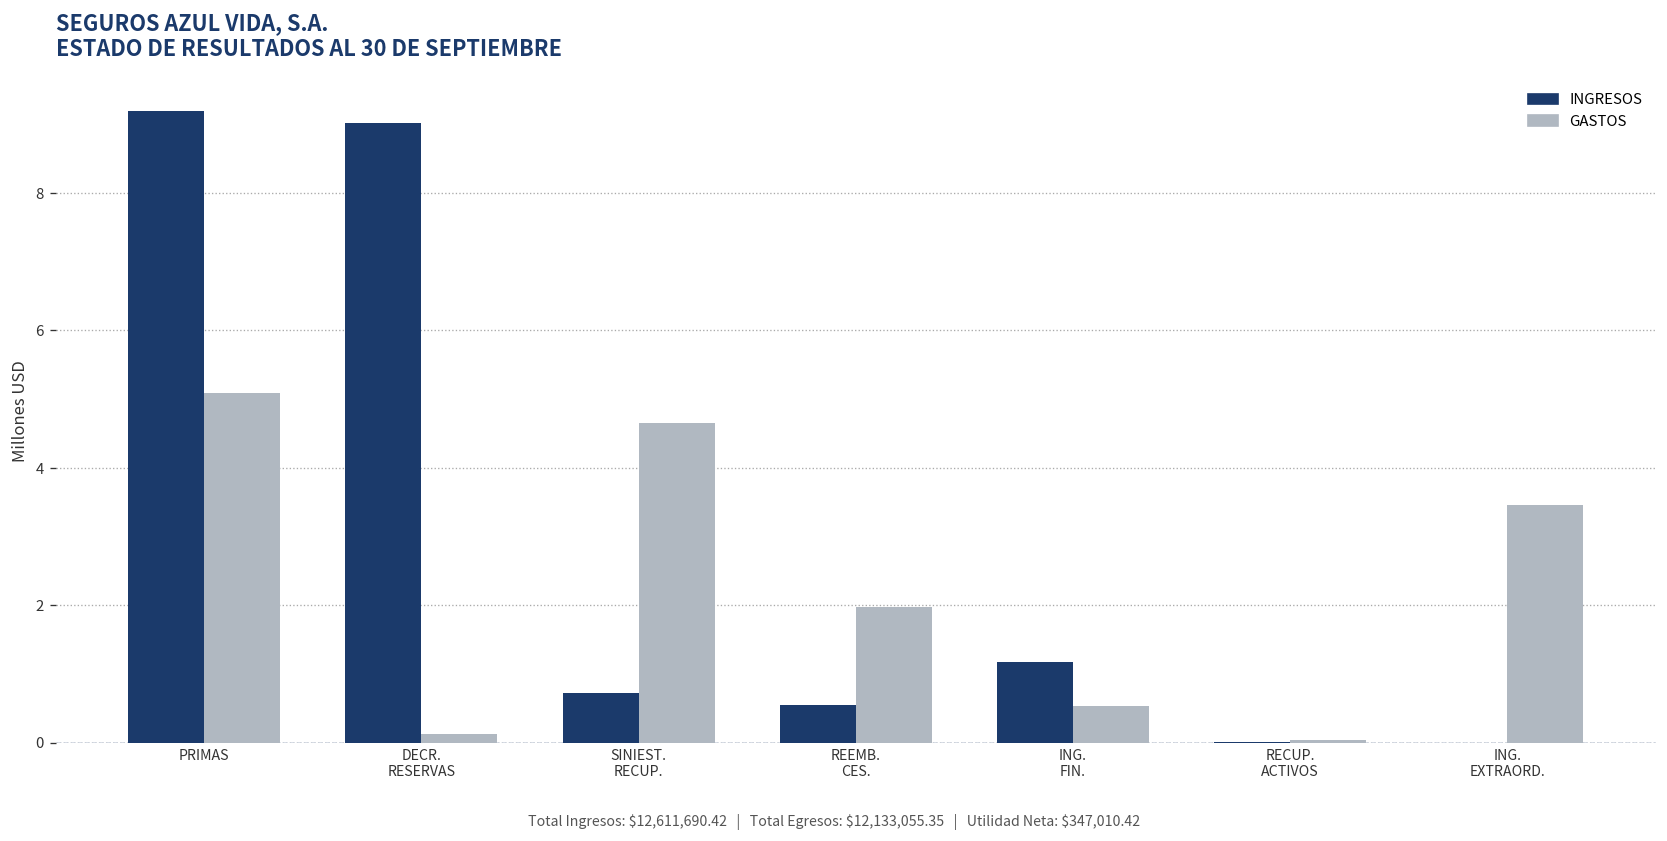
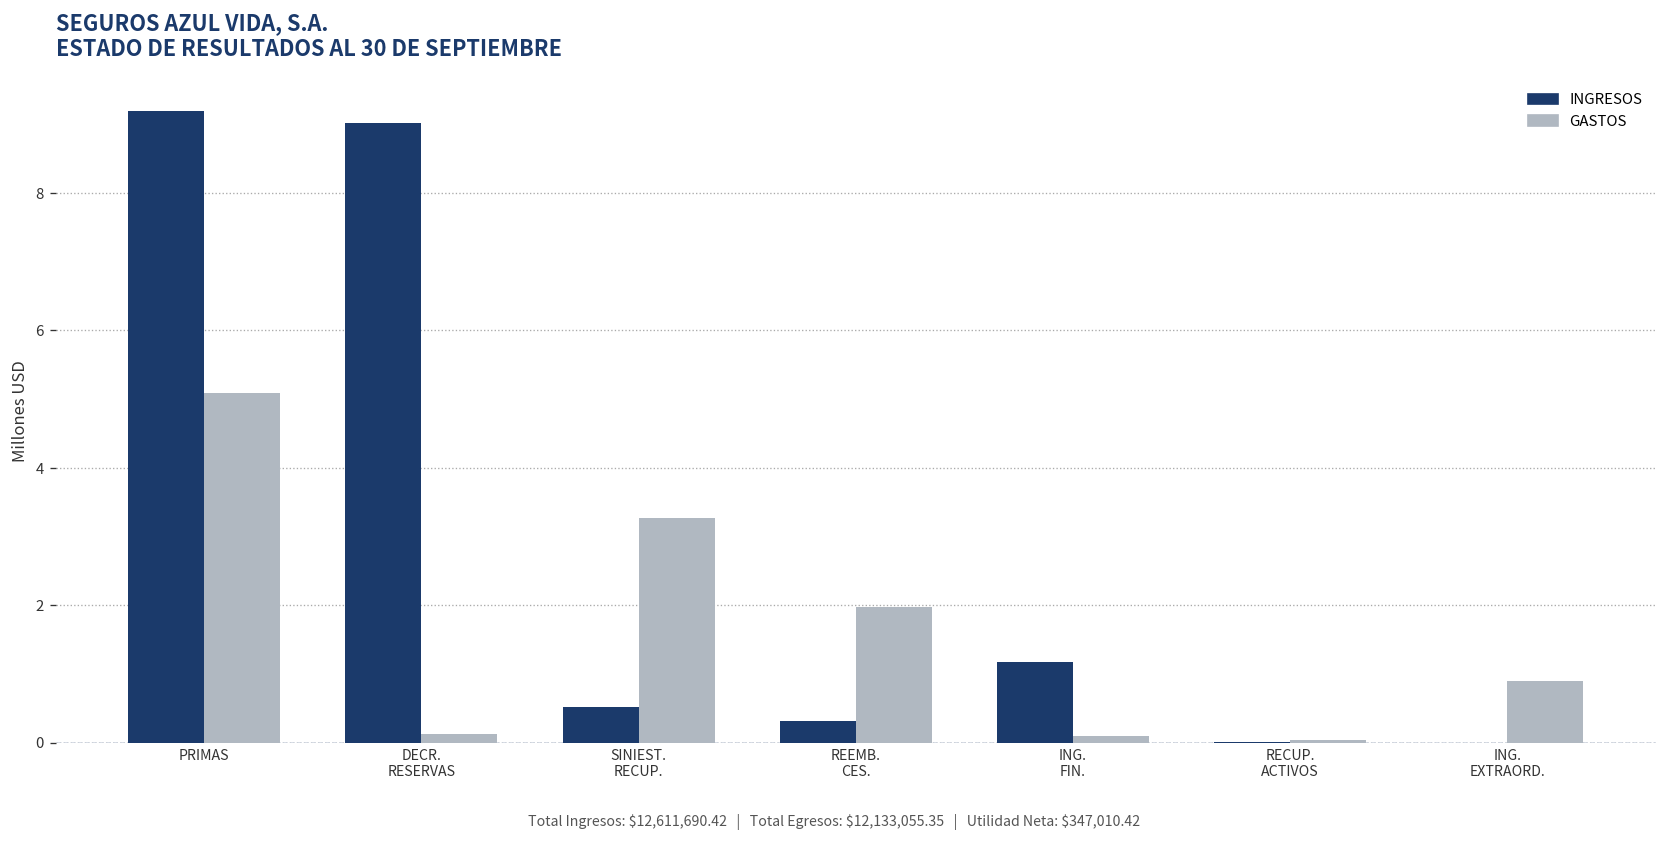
INGRESOS, SINIEST. RECUP.: 0.7 -> 0.5
GASTOS, SINIEST. RECUP.: 4.6 -> 3.3
INGRESOS, REEMB. CES.: 0.6 -> 0.3
GASTOS, ING. FIN.: 0.5 -> 0.1
GASTOS, ING. EXTRAORD.: 3.5 -> 0.9
